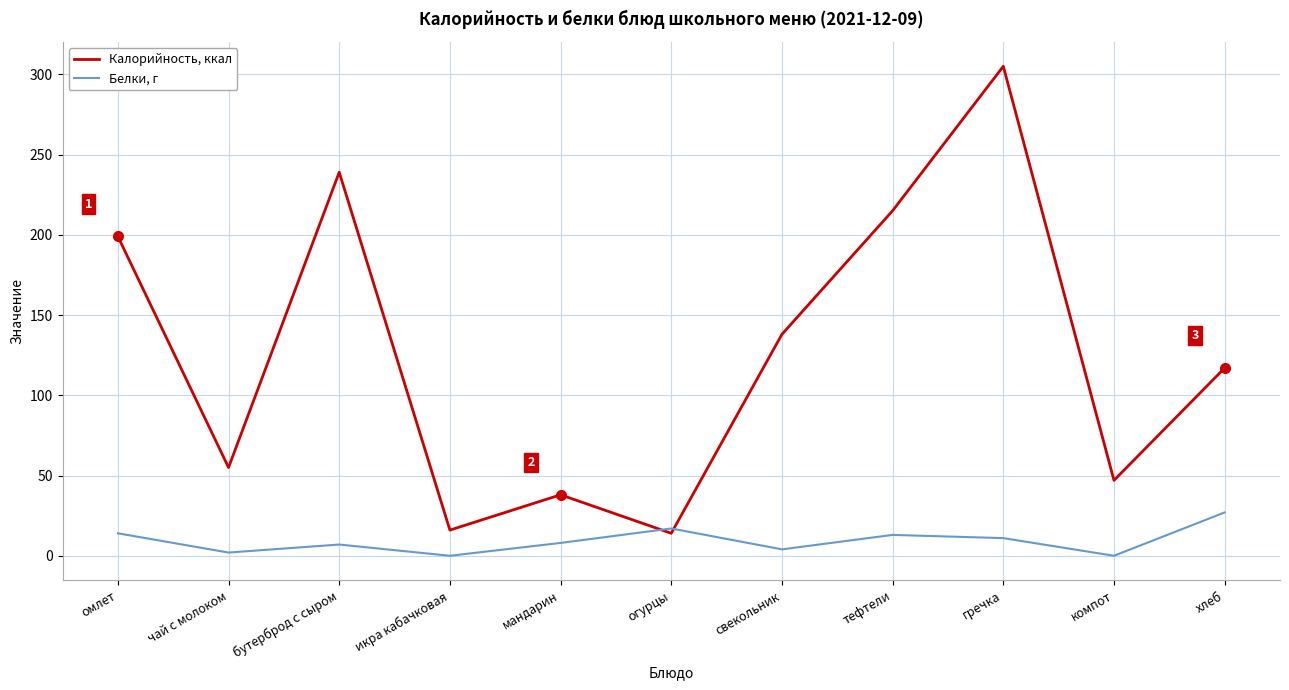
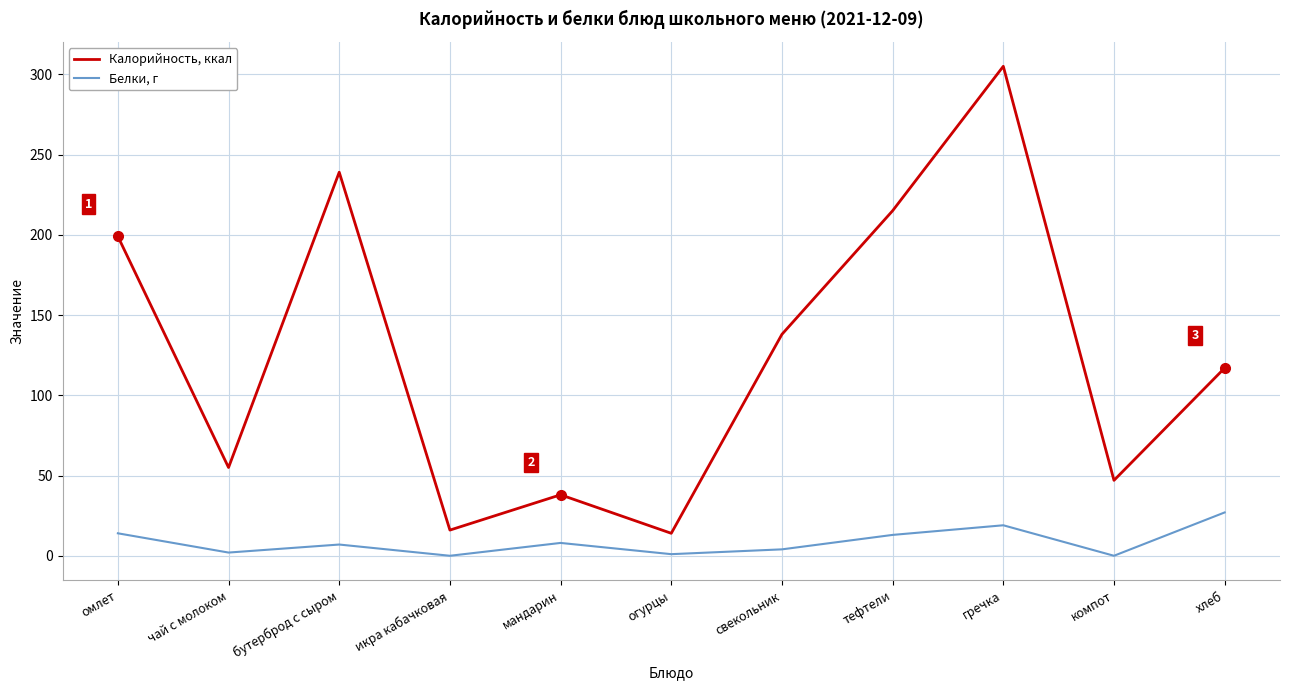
Белки, г, огурцы: 17 -> 1
Белки, г, гречка: 11 -> 19
